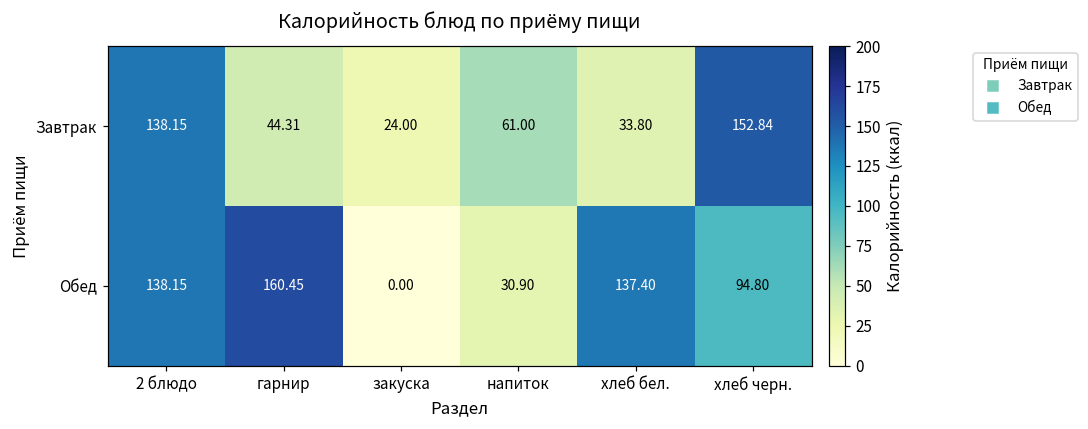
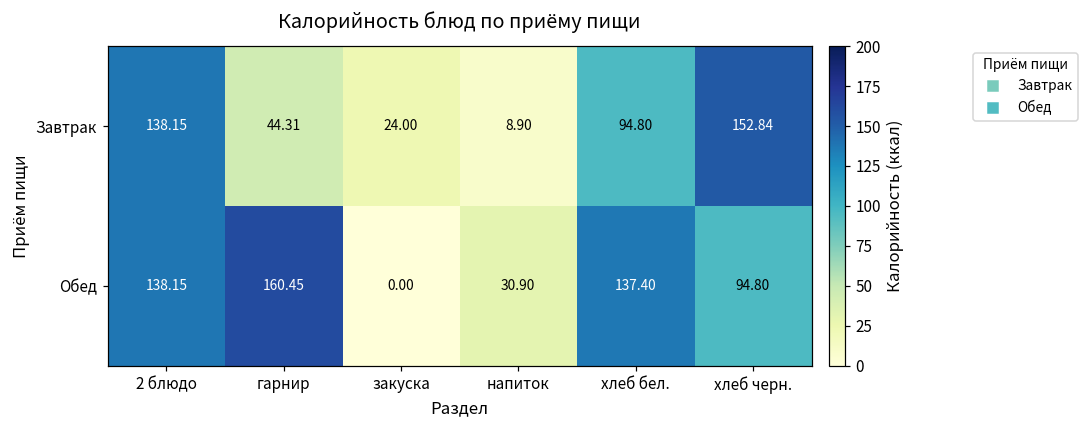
Завтрак, напиток: 61.00 -> 8.90
Завтрак, хлеб бел.: 33.80 -> 94.80
